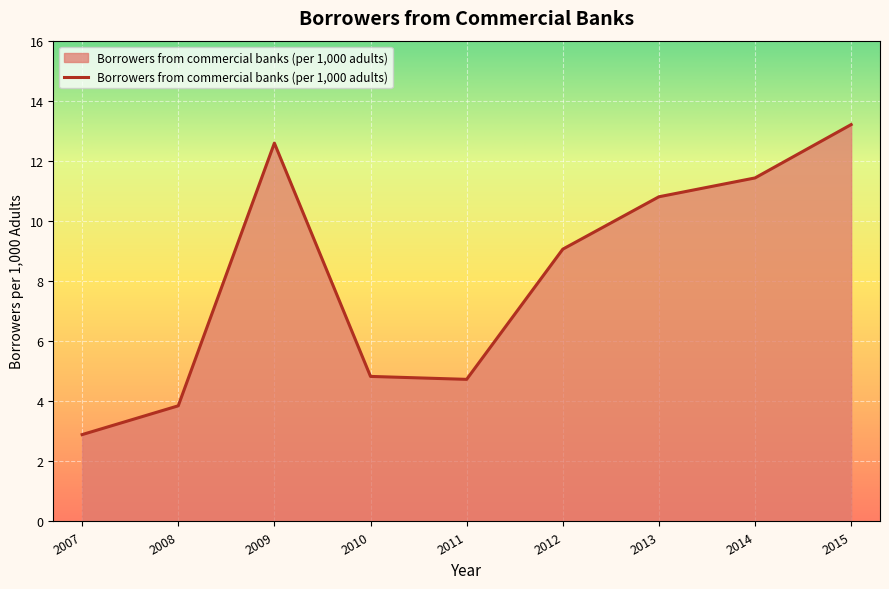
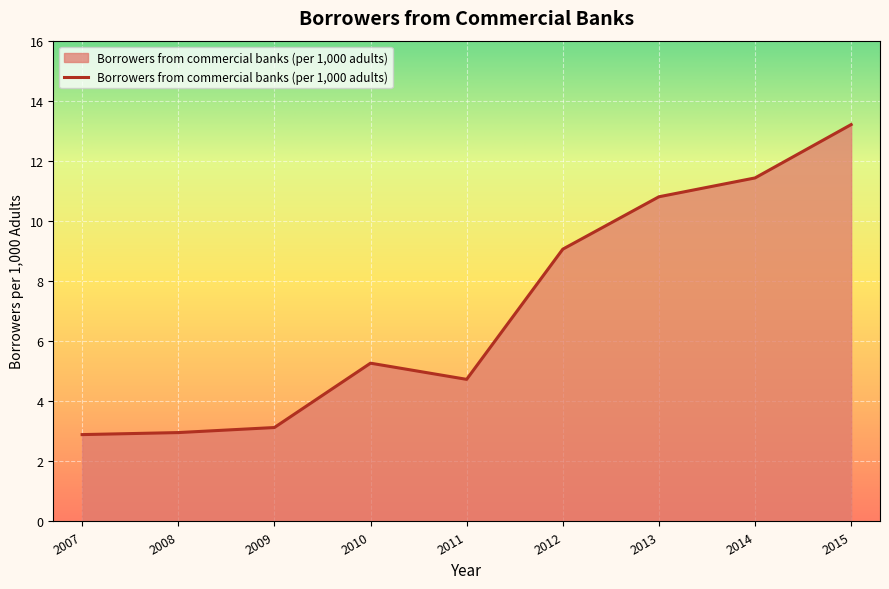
2008: 3.8 -> 3.0
2009: 12.6 -> 3.1
2010: 4.8 -> 5.3
